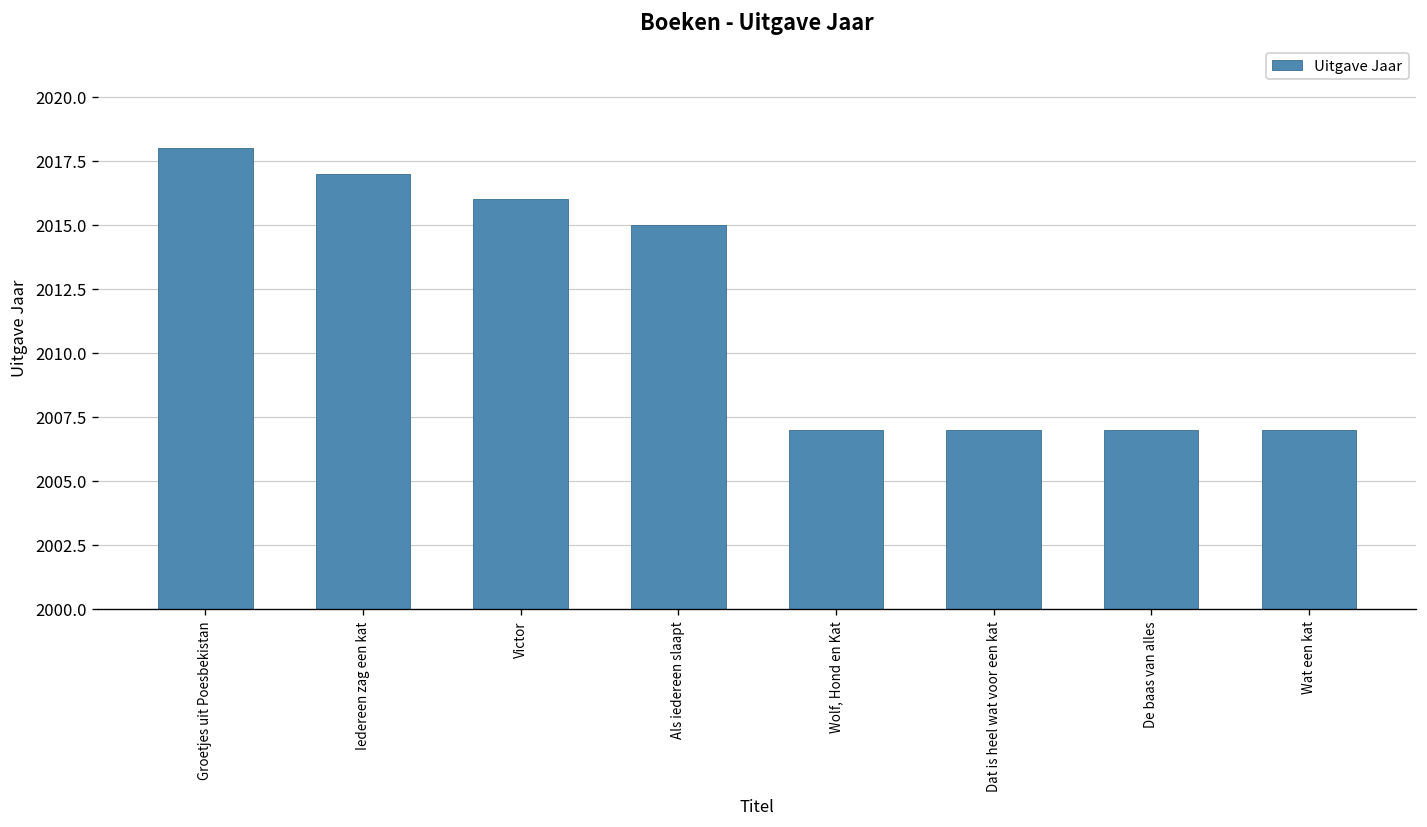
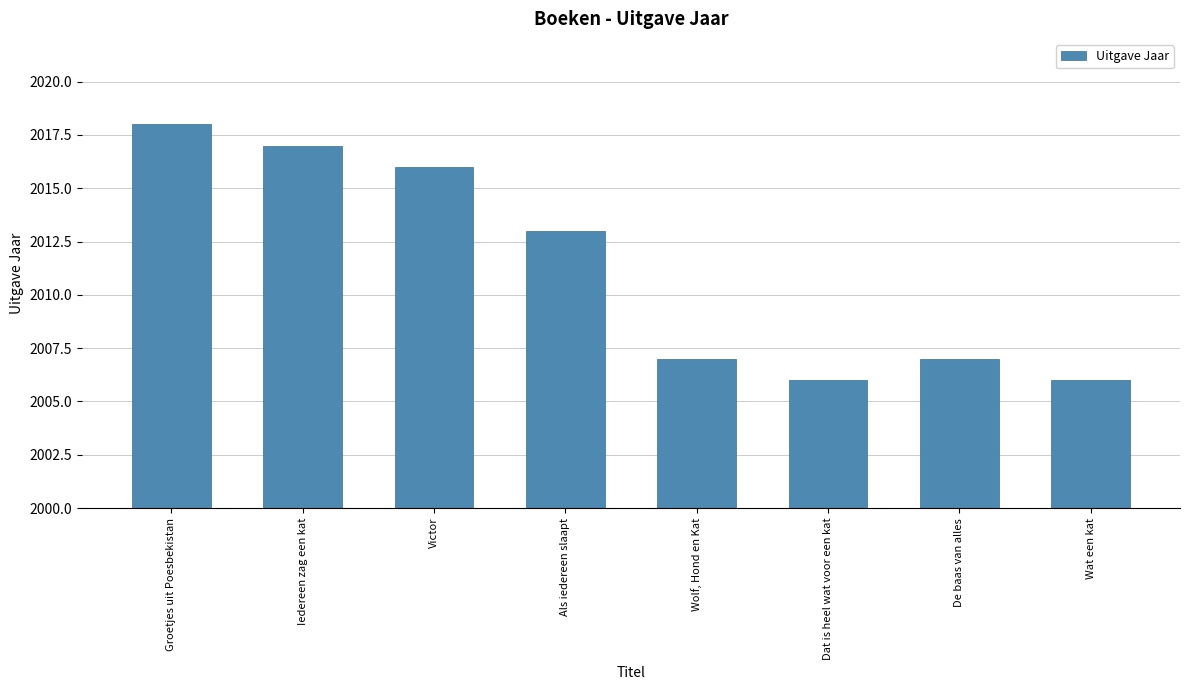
Als iedereen slaapt: 2015 -> 2013
Dat is heel wat voor een kat: 2007 -> 2006
Wat een kat: 2007 -> 2006
